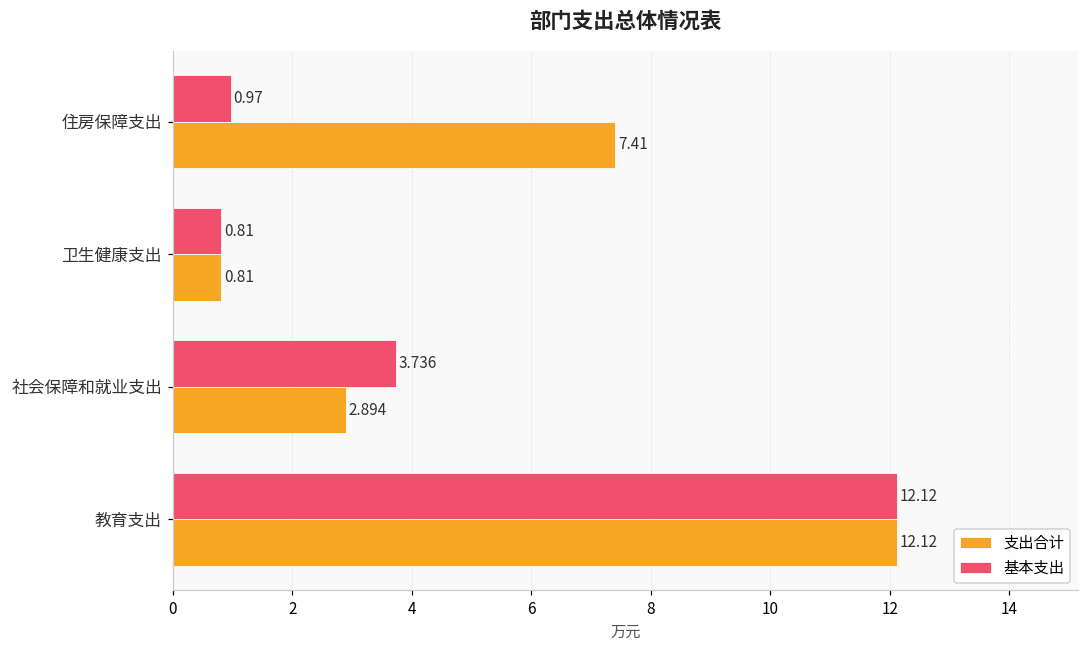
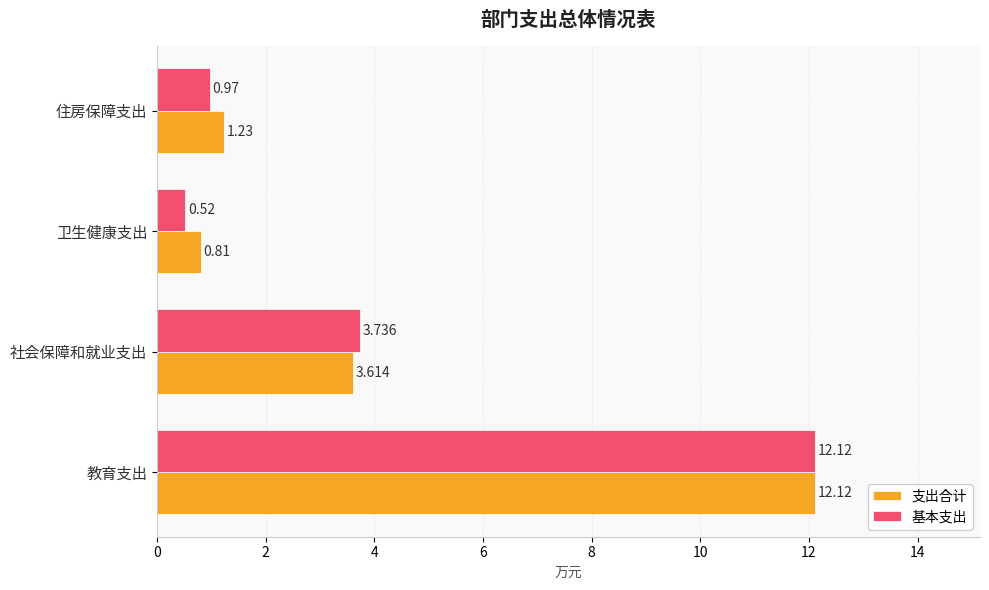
支出合计, 住房保障支出: 7.41 -> 1.23
基本支出, 卫生健康支出: 0.81 -> 0.52
支出合计, 社会保障和就业支出: 2.894 -> 3.614
